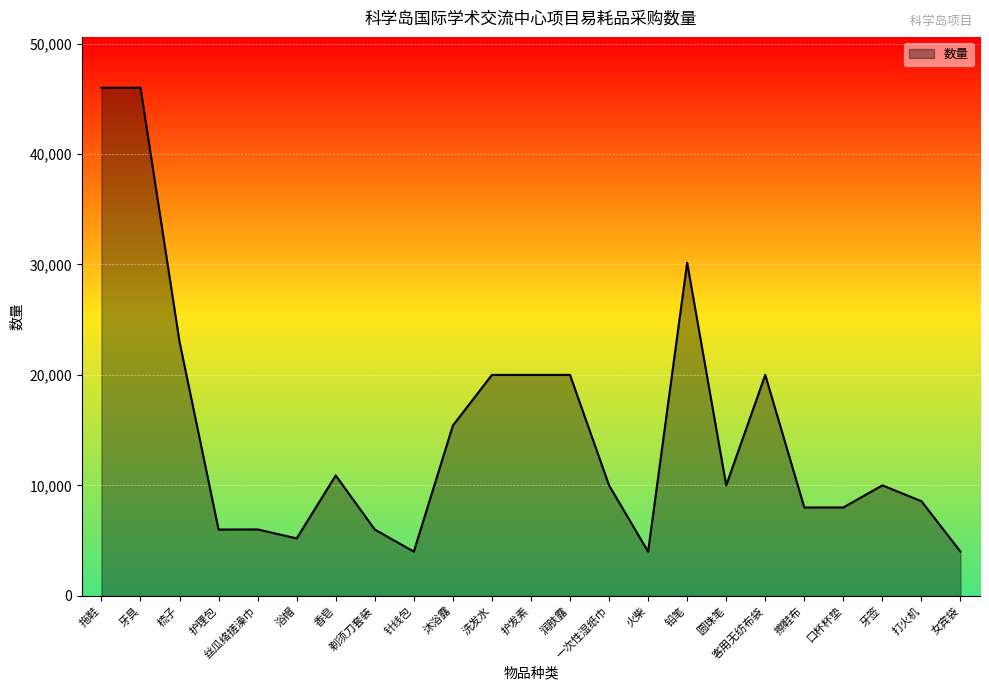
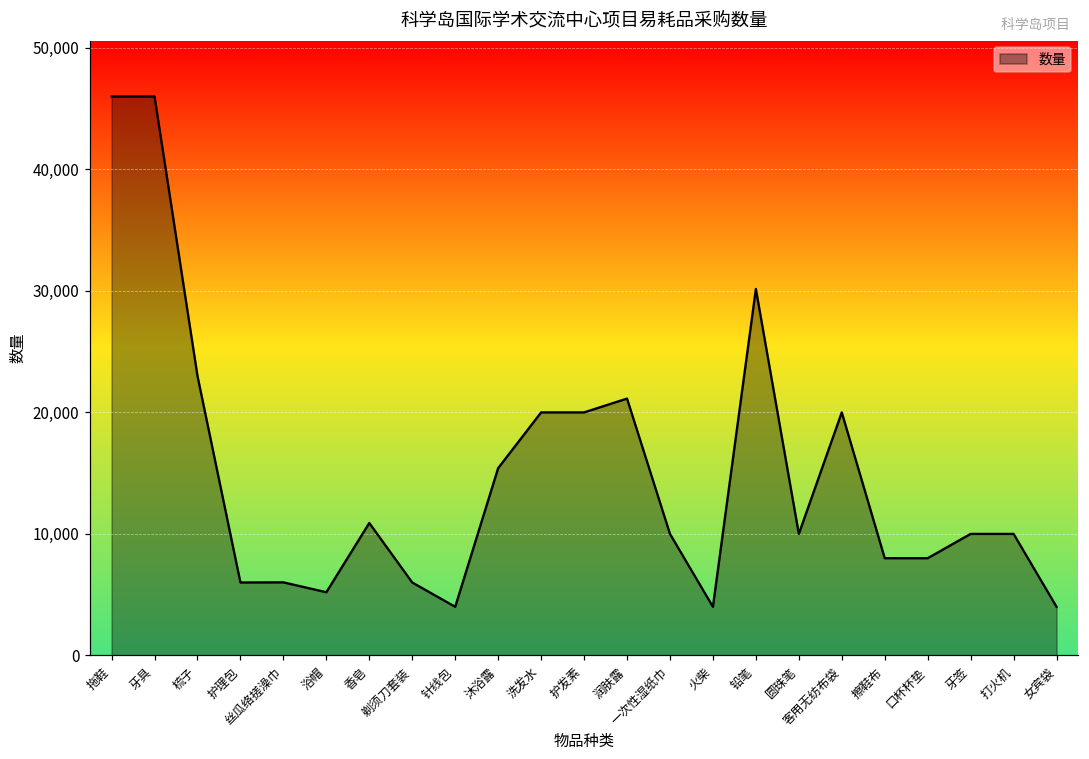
润肤露: 20,000 -> 21,100
打火机: 8,600 -> 10,000
